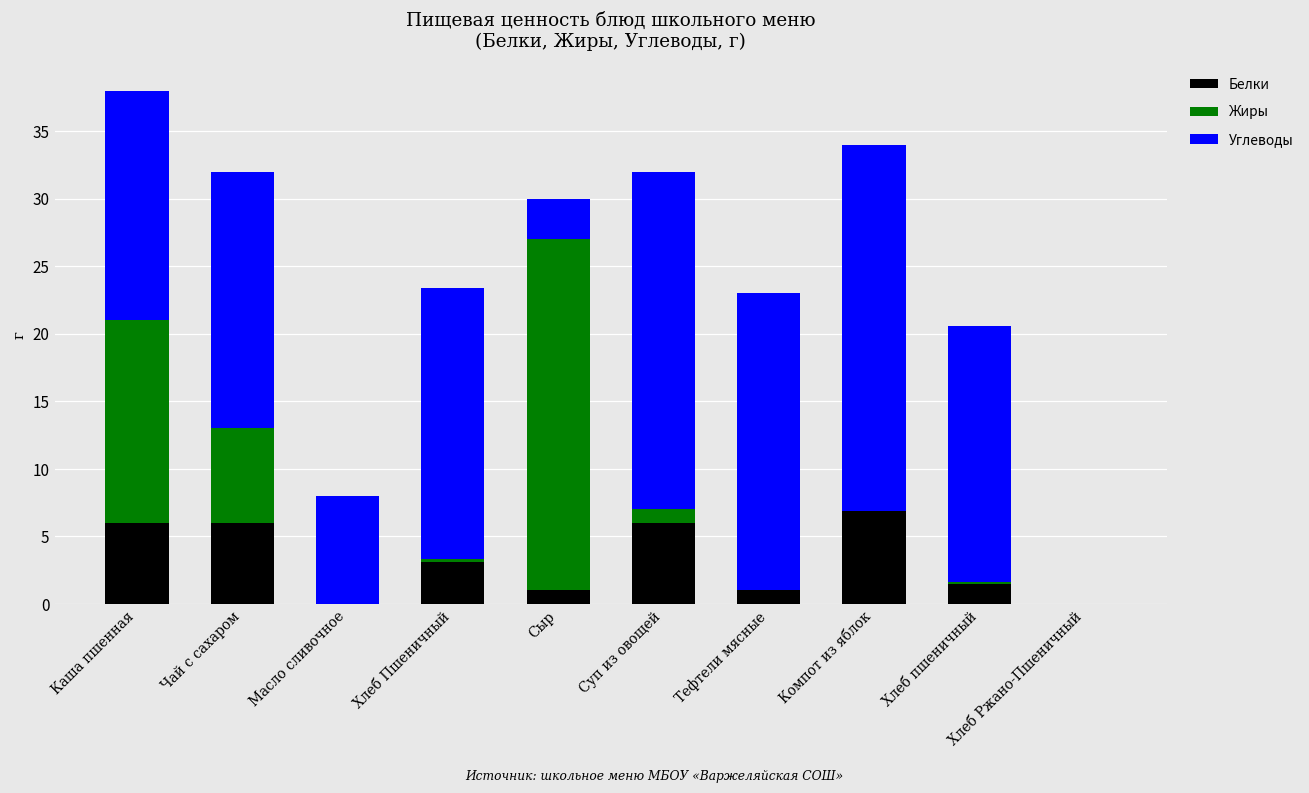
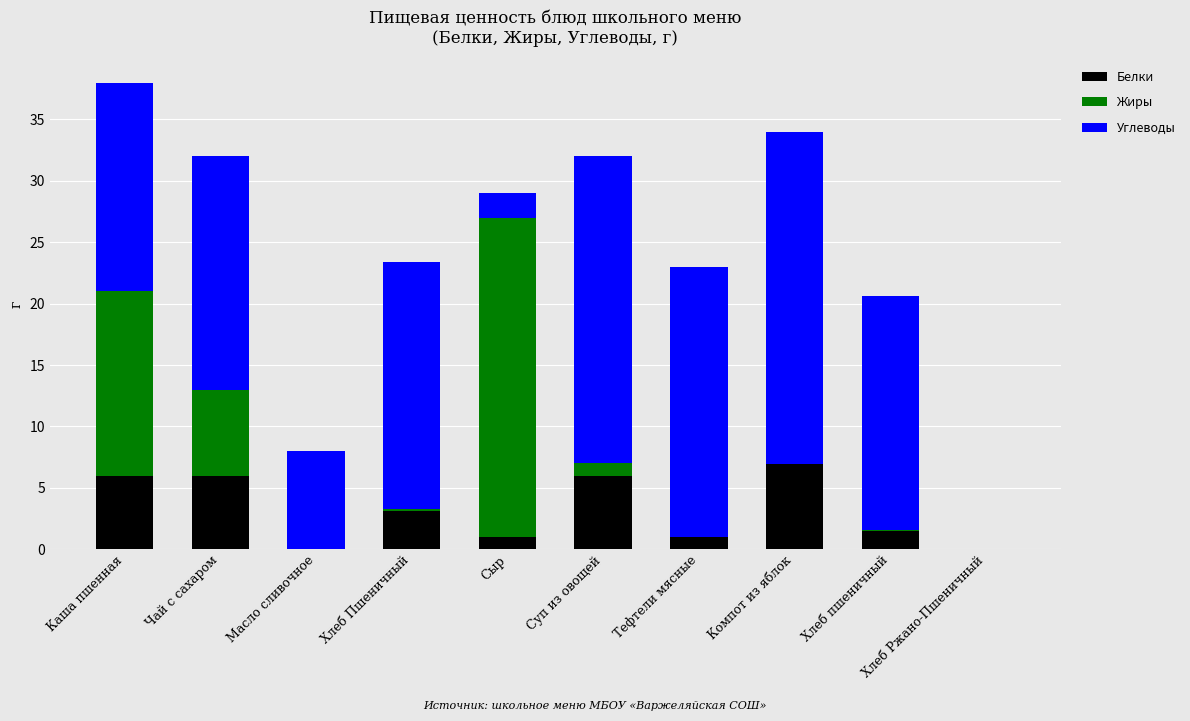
Углеводы, Сыр: 3 -> 2
